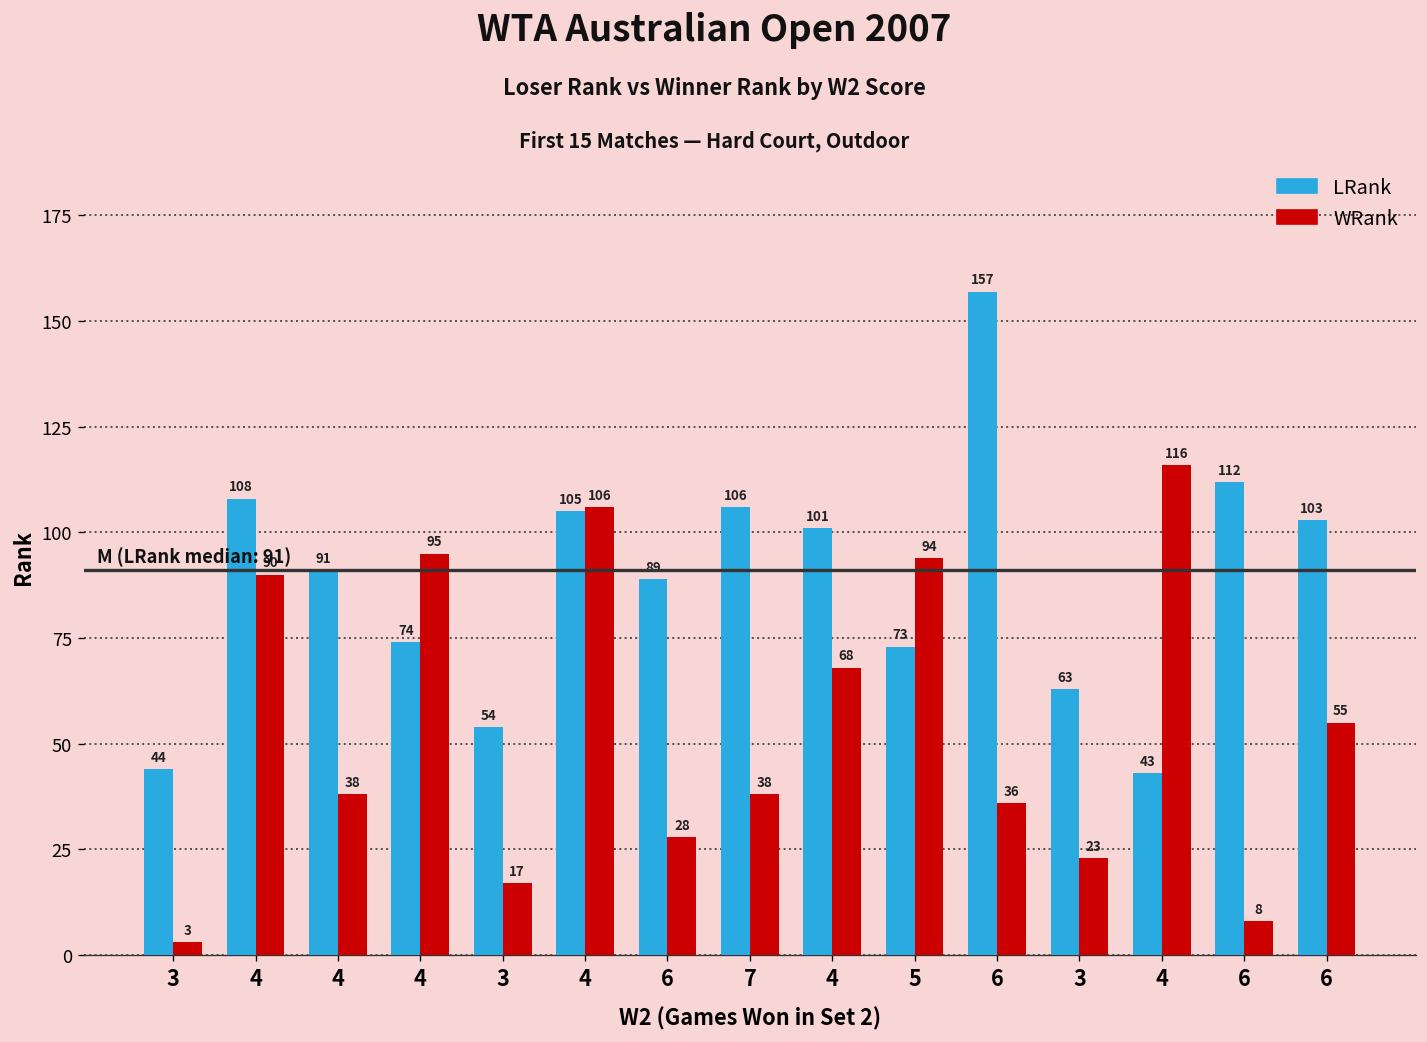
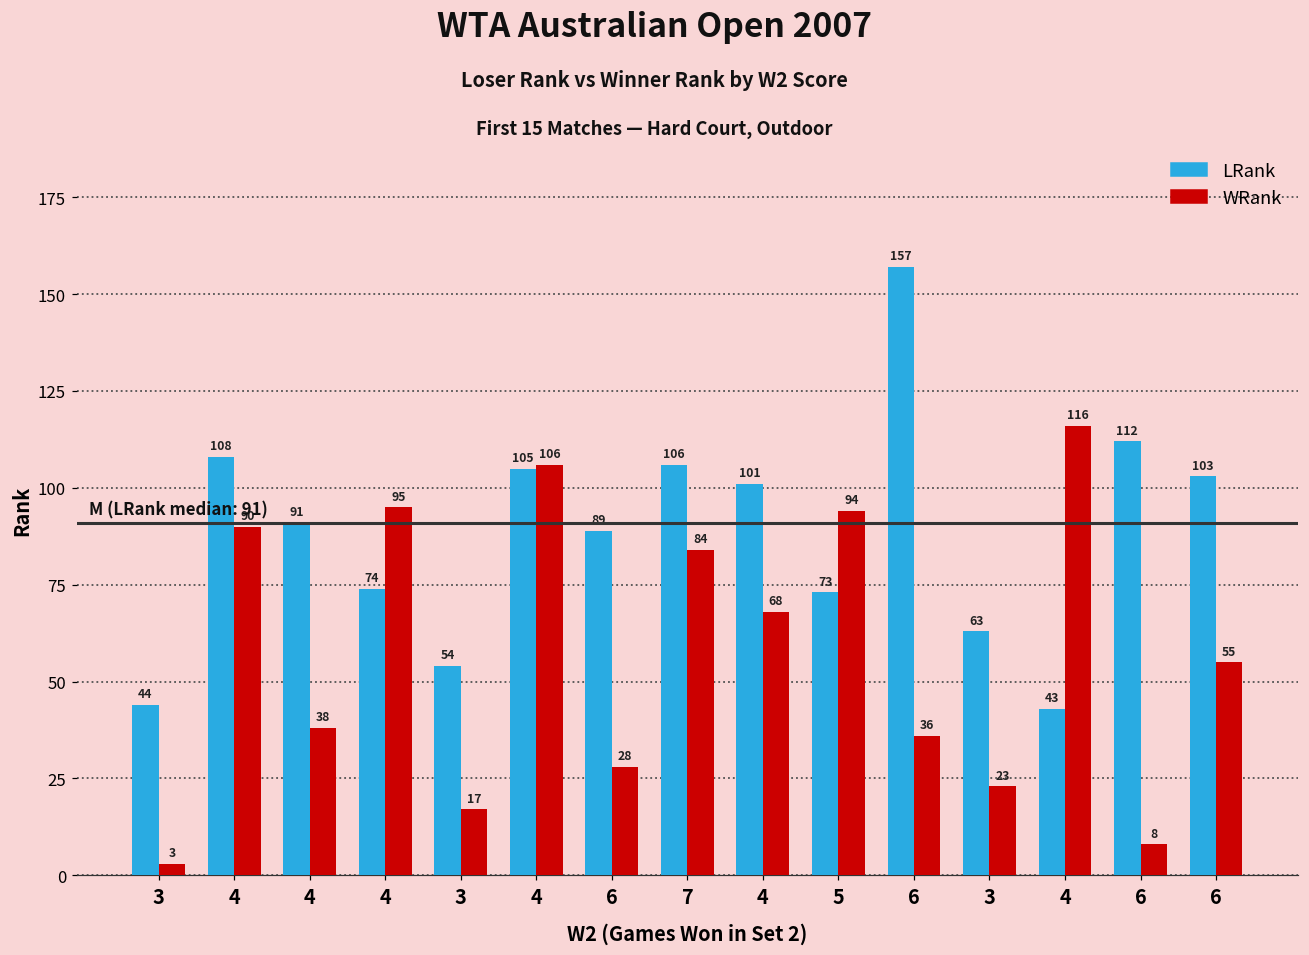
WRank, 7: 38 -> 84
